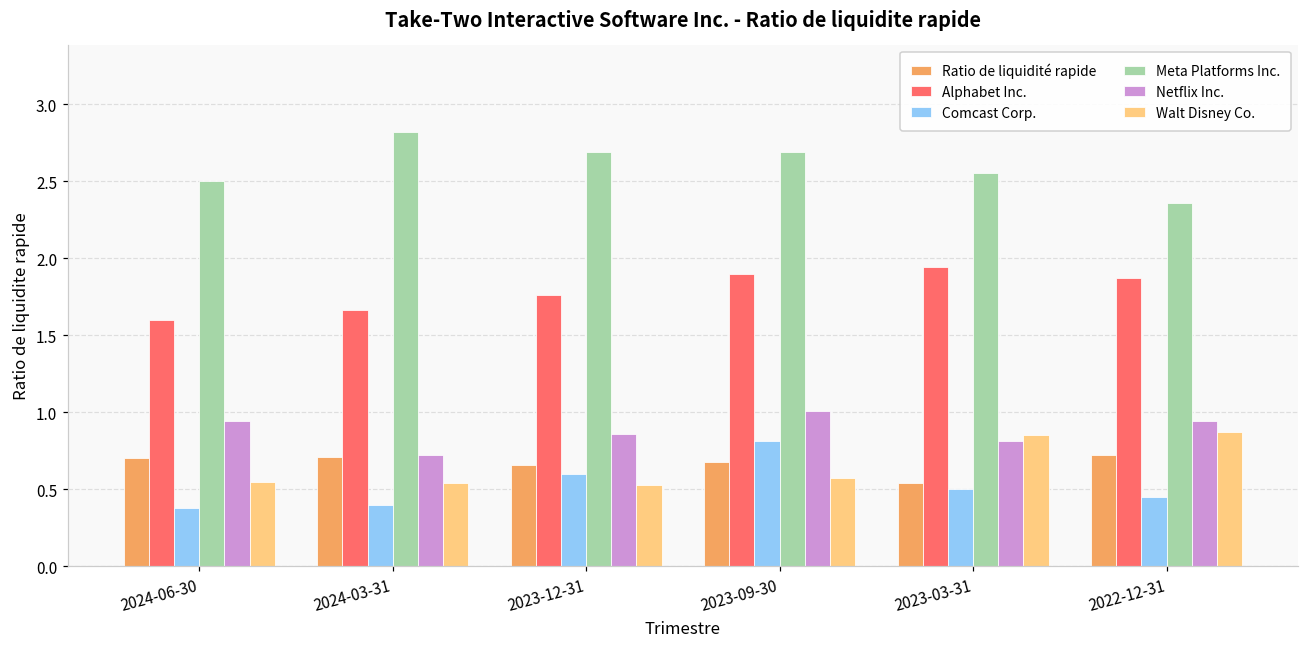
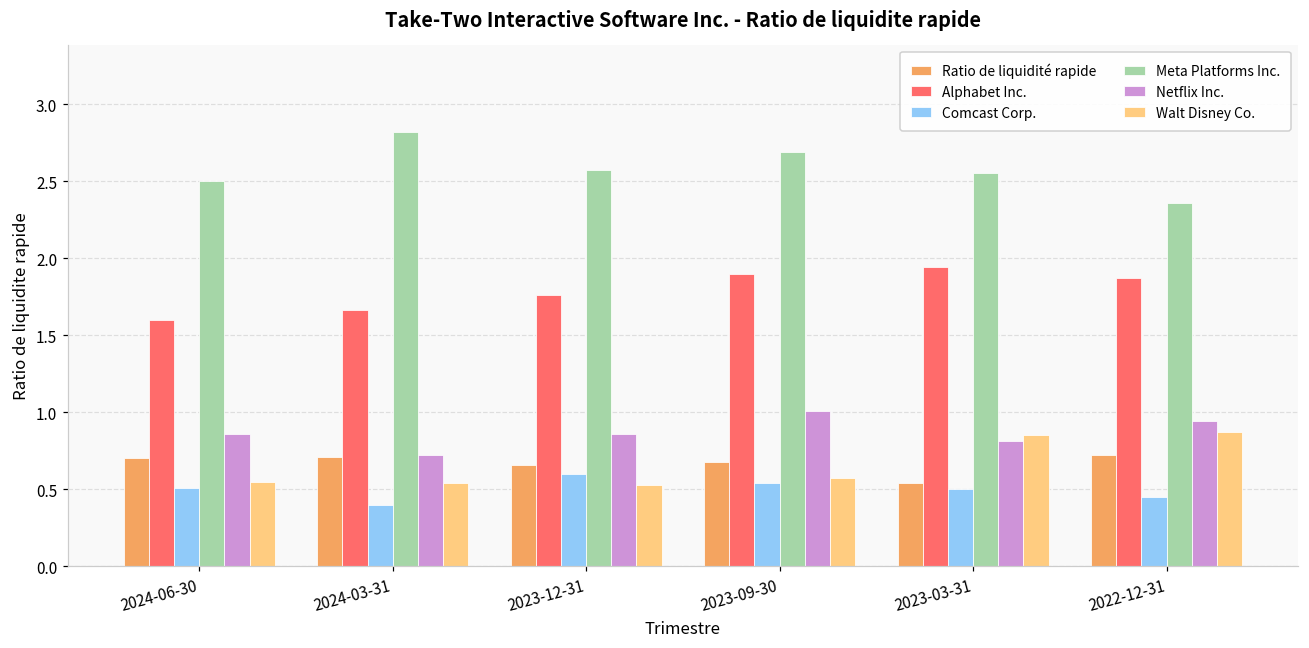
Comcast Corp., 2024-06-30: 0.38 -> 0.51
Netflix Inc., 2024-06-30: 0.94 -> 0.86
Meta Platforms Inc., 2023-12-31: 2.69 -> 2.57
Comcast Corp., 2023-09-30: 0.81 -> 0.54
